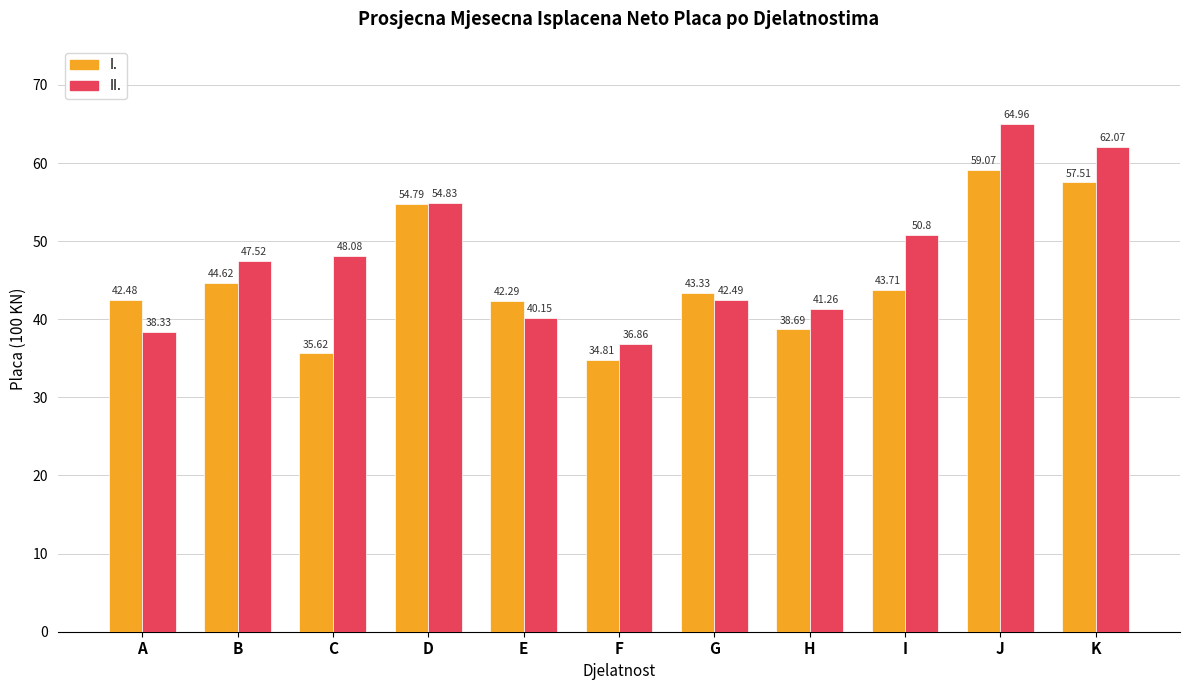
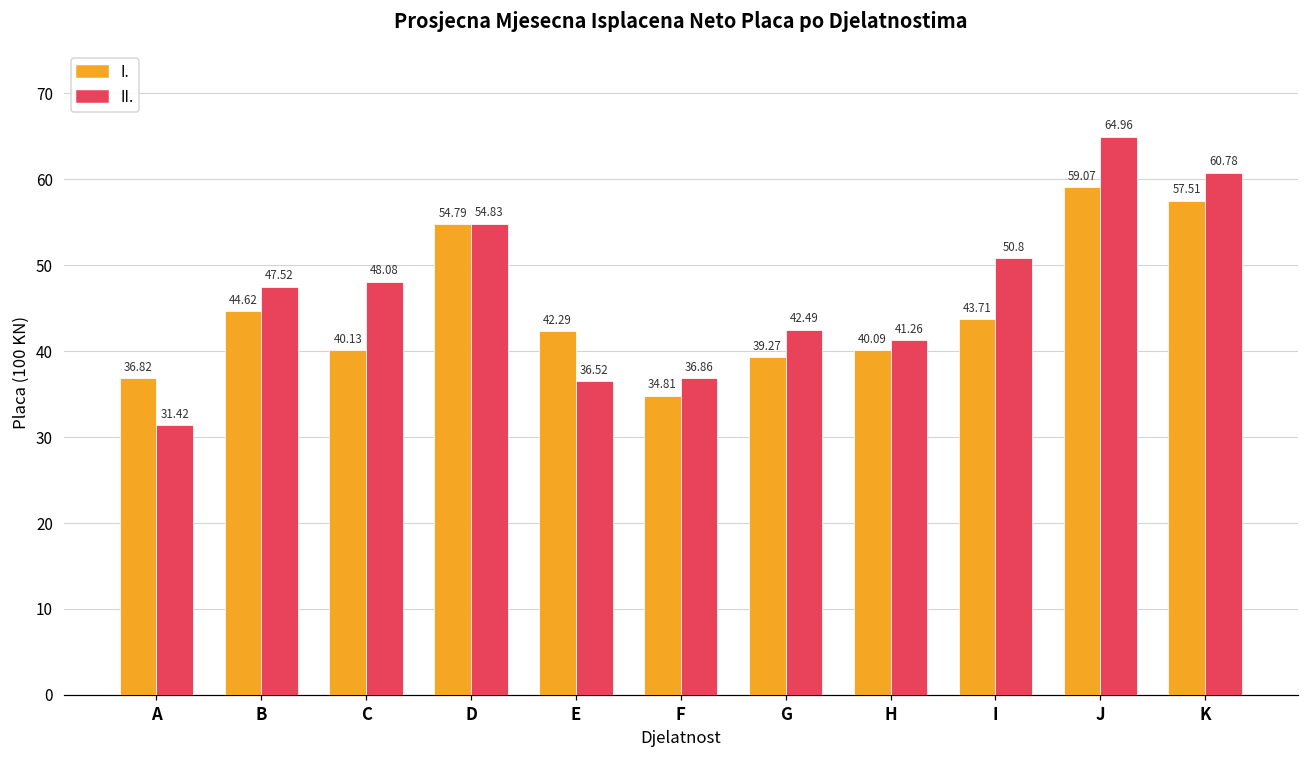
I., A: 42.48 -> 36.82
II., A: 38.33 -> 31.42
I., C: 35.62 -> 40.13
II., E: 40.15 -> 36.52
I., G: 43.33 -> 39.27
I., H: 38.69 -> 40.09
II., K: 62.07 -> 60.78
